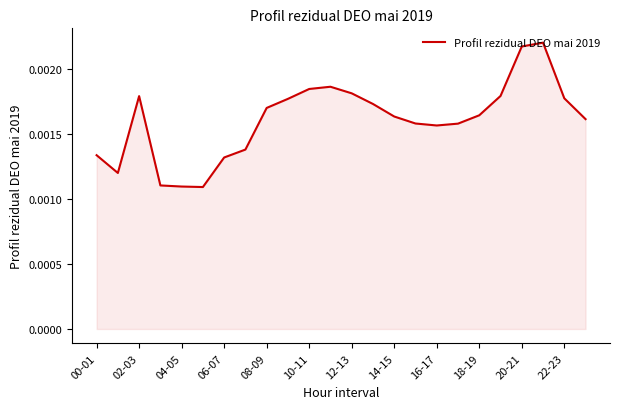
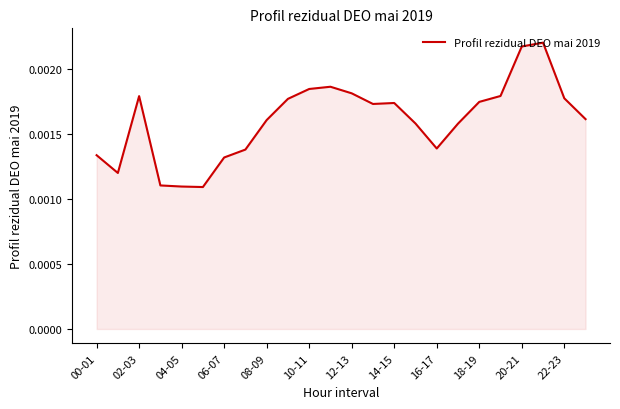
08-09: 0.00170 -> 0.00161
14-15: 0.00163 -> 0.00174
16-17: 0.00156 -> 0.00139
18-19: 0.00164 -> 0.00175
